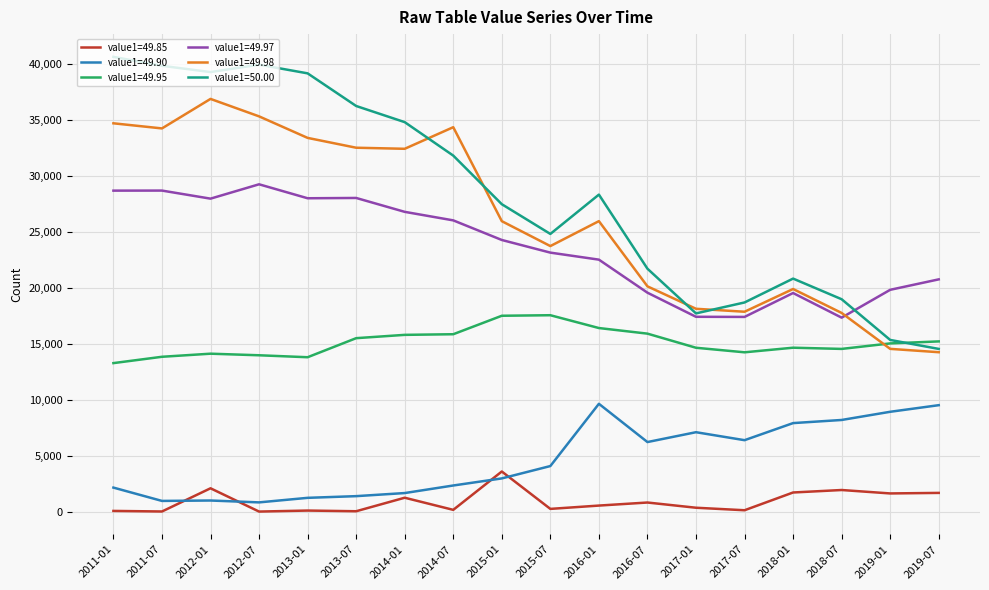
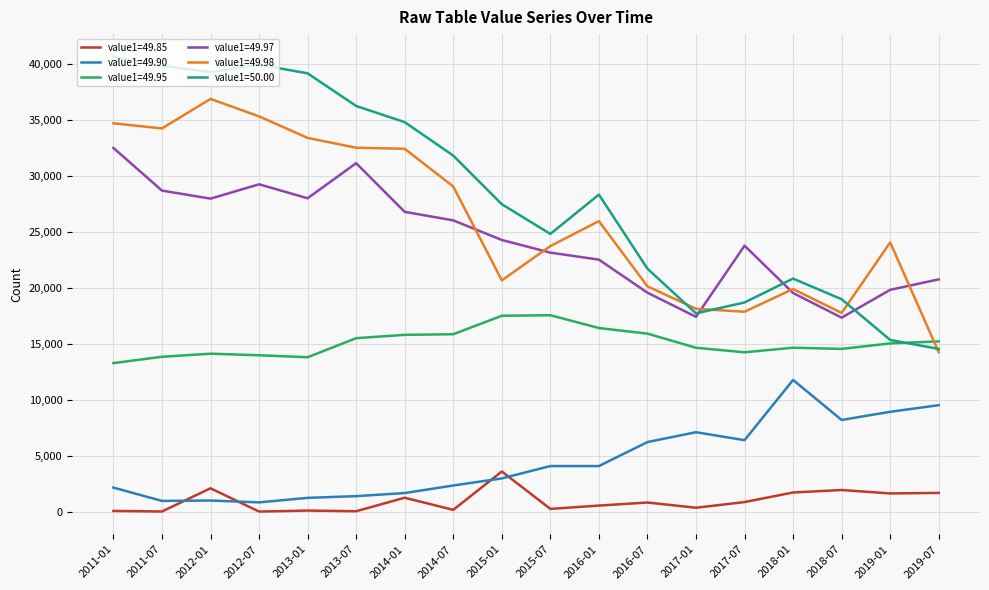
value1=49.97, 2011-01: 28,700 -> 32,500
value1=49.97, 2013-07: 28,100 -> 31,200
value1=49.98, 2014-07: 34,400 -> 29,100
value1=49.98, 2015-01: 26,000 -> 20,700
value1=49.90, 2016-01: 9,700 -> 4,100
value1=49.85, 2017-07: 200 -> 900
value1=49.97, 2017-07: 17,400 -> 23,800
value1=49.90, 2018-01: 8,000 -> 11,800
value1=49.98, 2019-01: 14,600 -> 24,100
